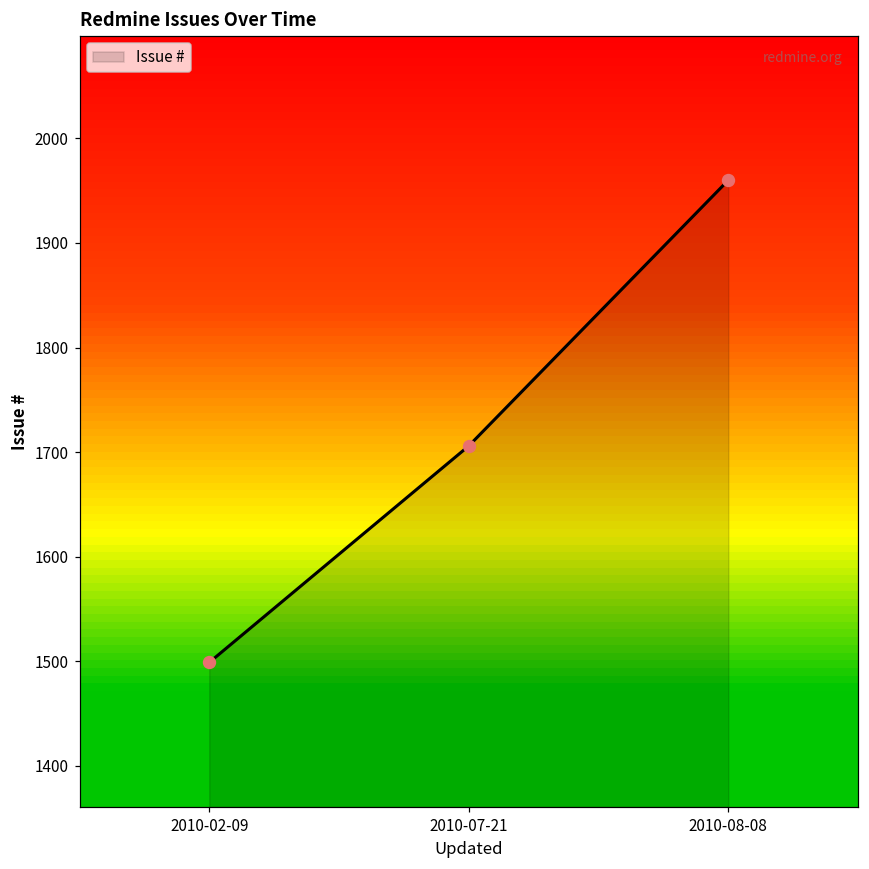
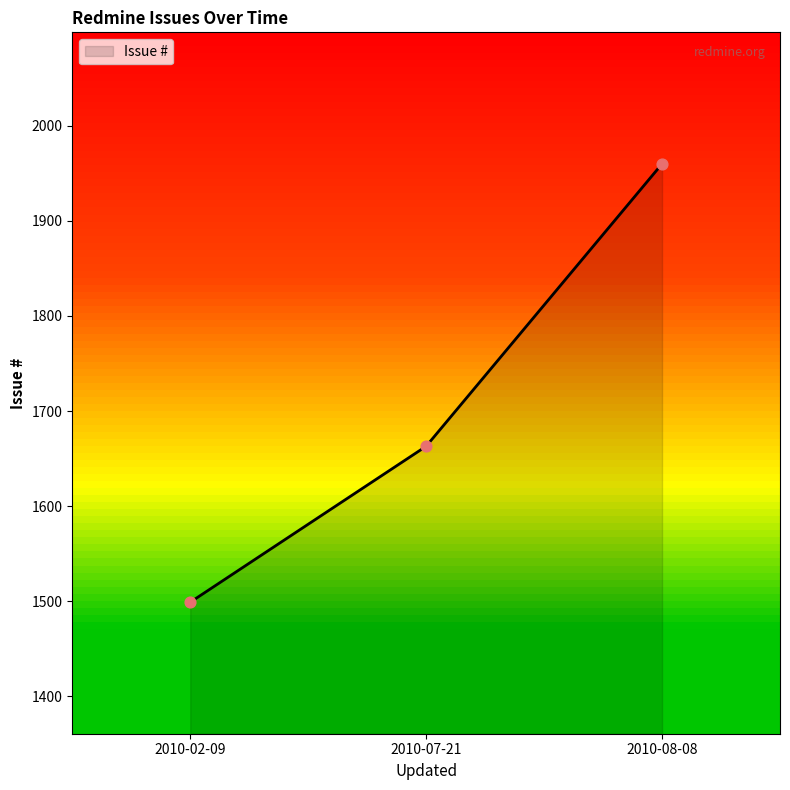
2010-07-21: 1710 -> 1660
